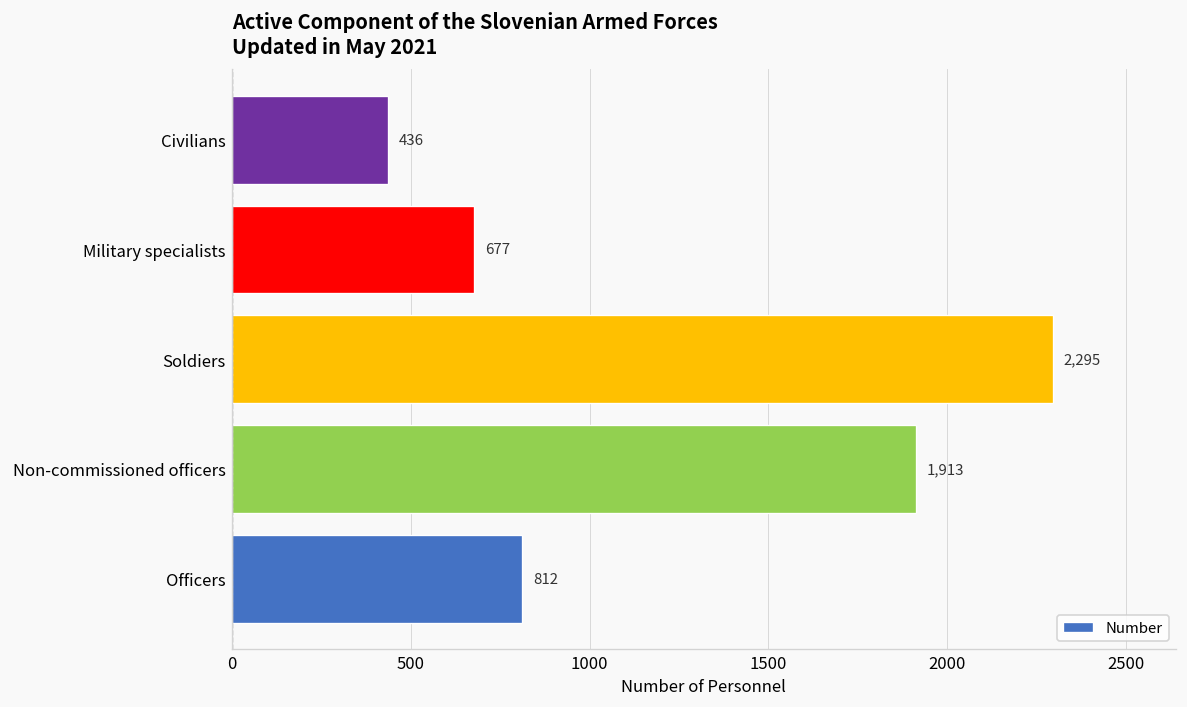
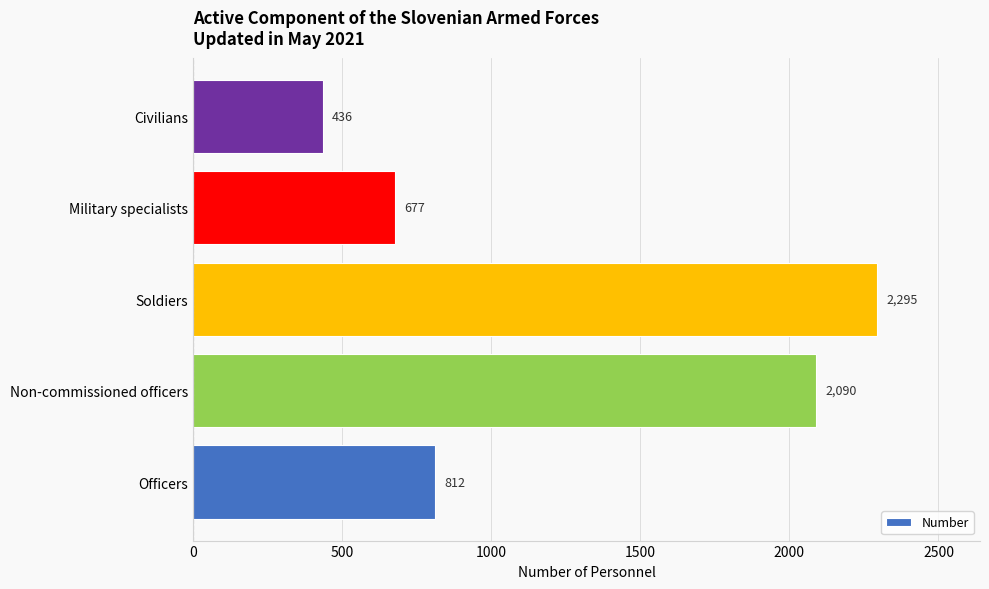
Non-commissioned officers: 1,913 -> 2,090
